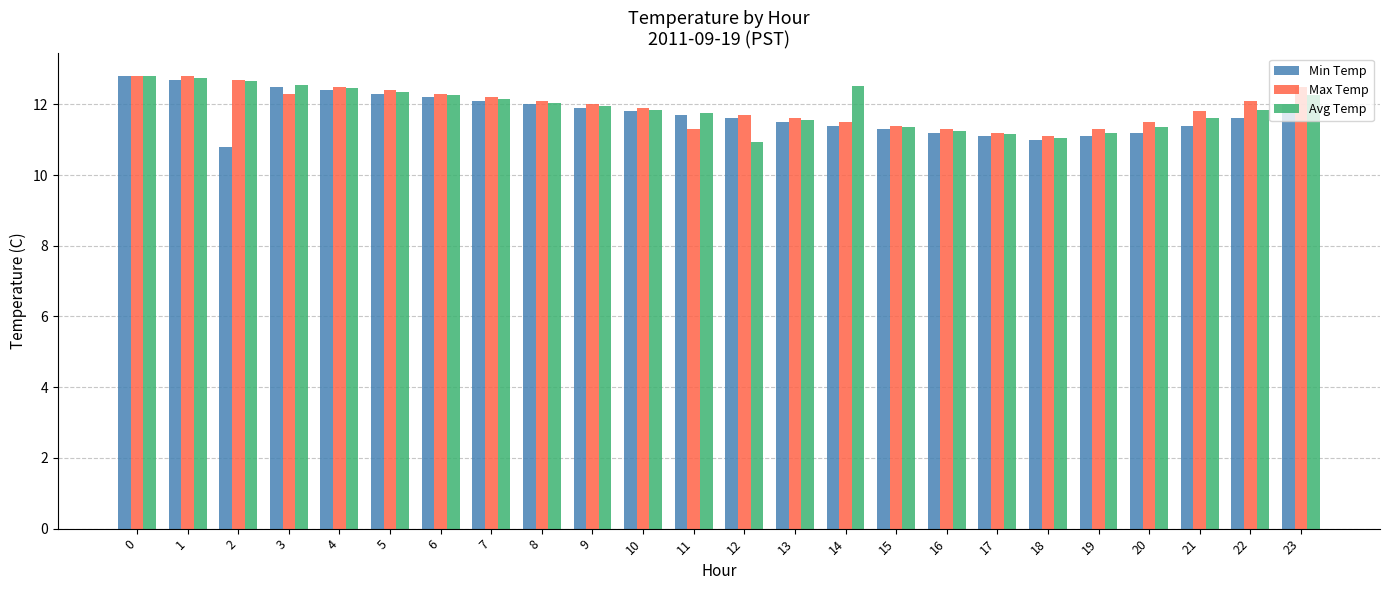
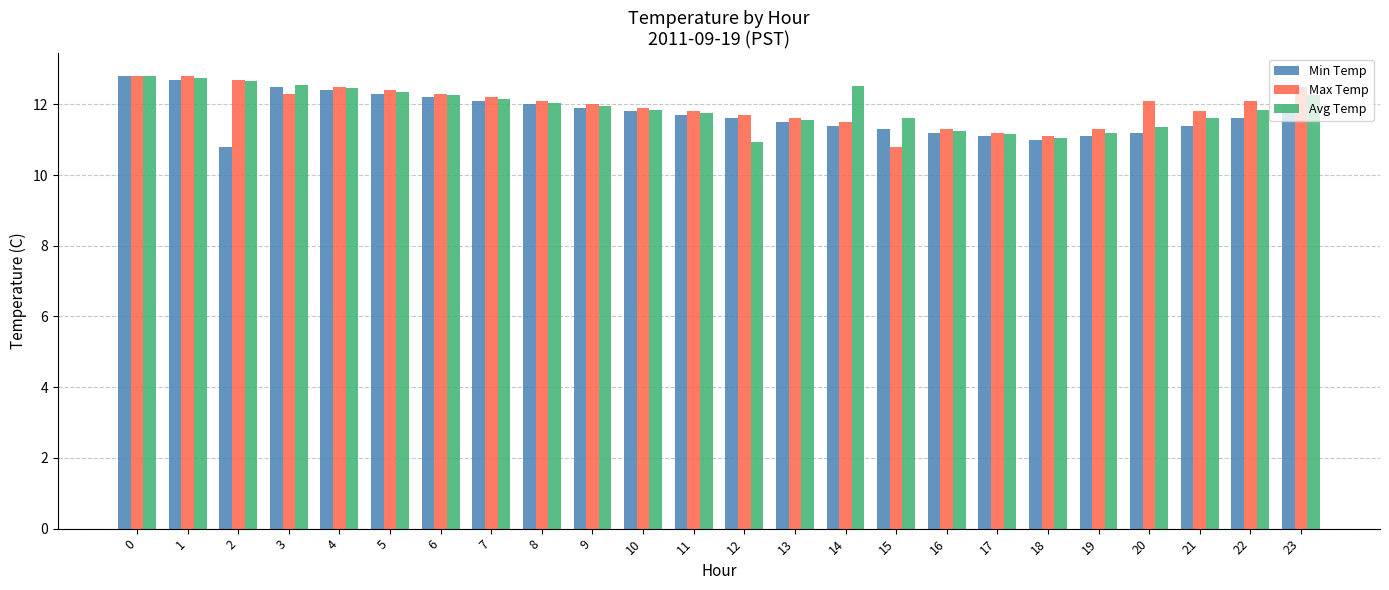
Max Temp, 11: 11.3 -> 11.8
Max Temp, 15: 11.4 -> 10.8
Avg Temp, 15: 11.4 -> 11.6
Max Temp, 20: 11.5 -> 12.1
